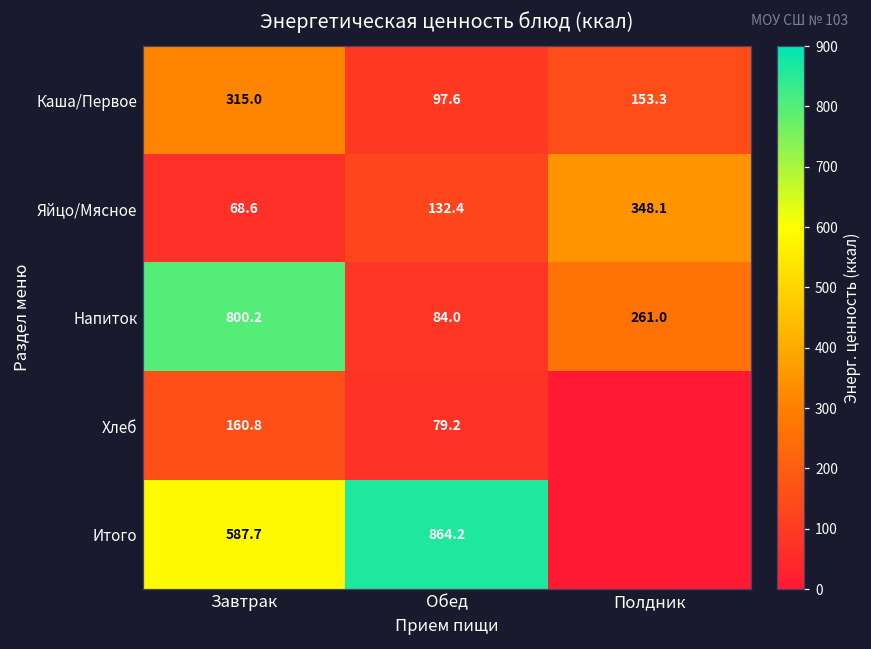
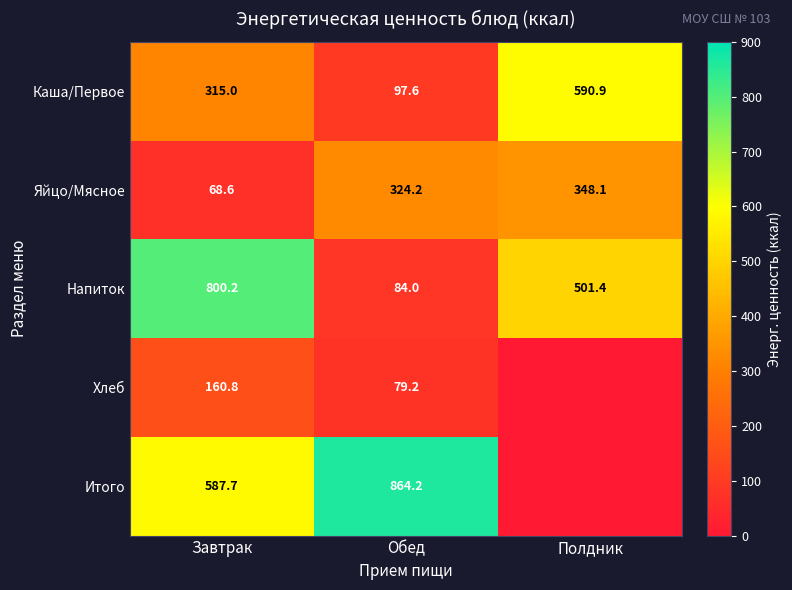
Каша/Первое, Полдник: 153.3 -> 590.9
Яйцо/Мясное, Обед: 132.4 -> 324.2
Напиток, Полдник: 261.0 -> 501.4
